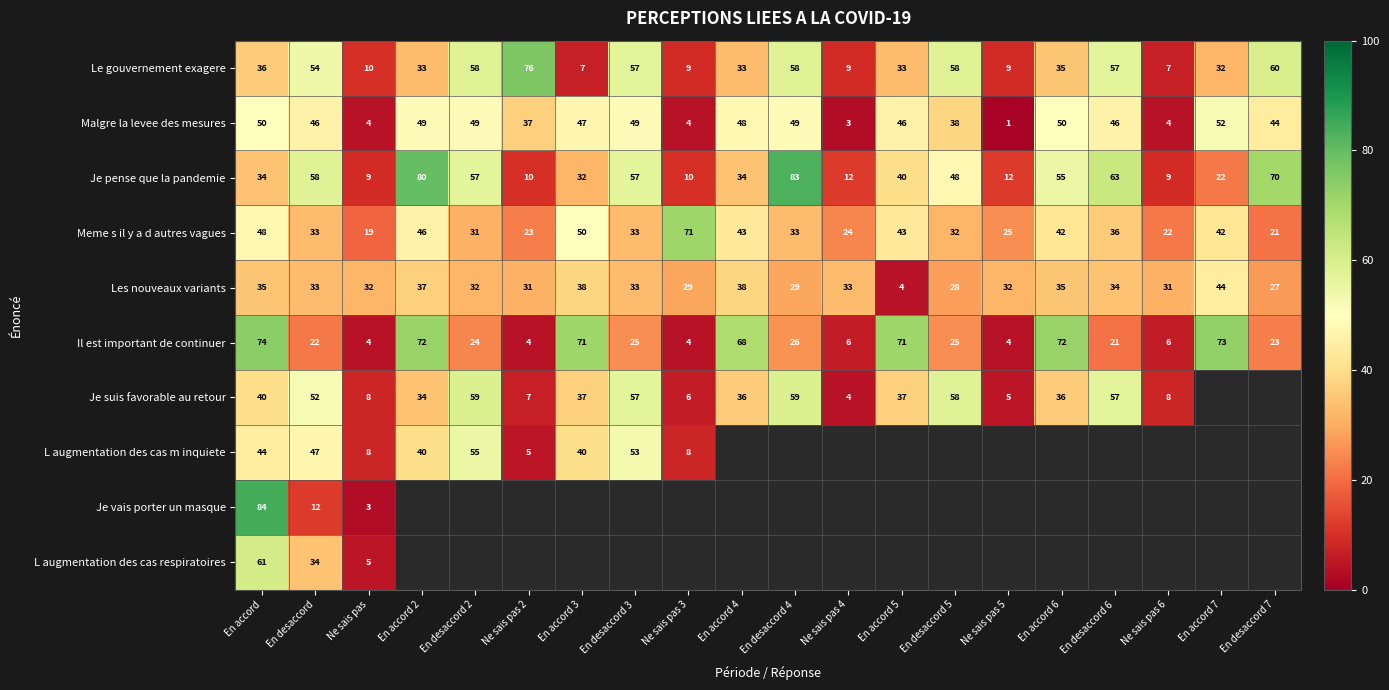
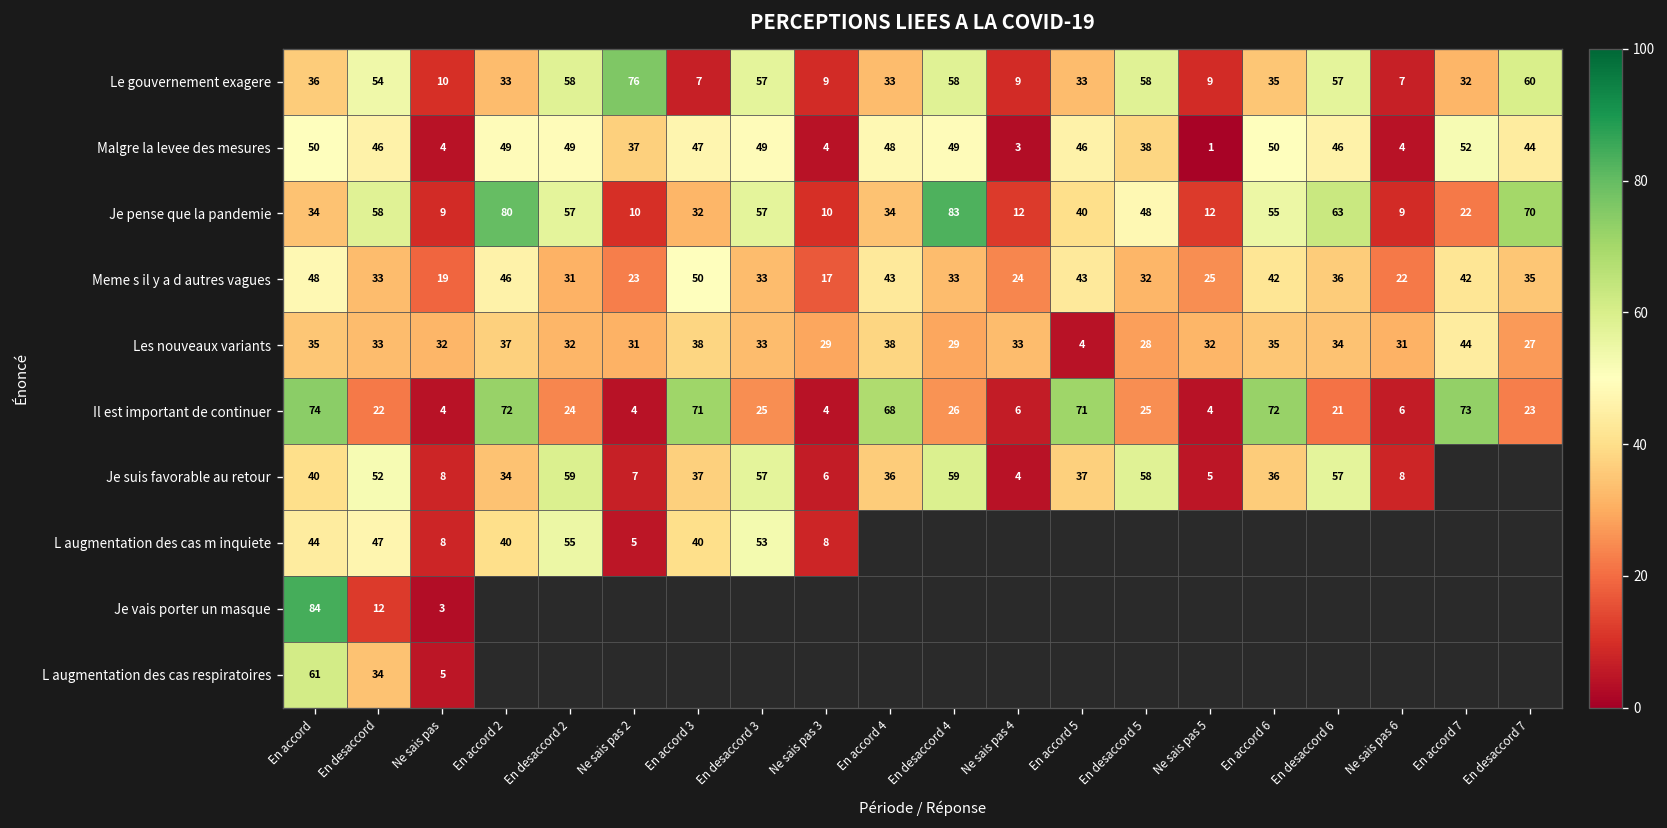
Meme s il y a d autres vagues, Ne sais pas 3: 71 -> 17
Meme s il y a d autres vagues, En desaccord 7: 21 -> 35
